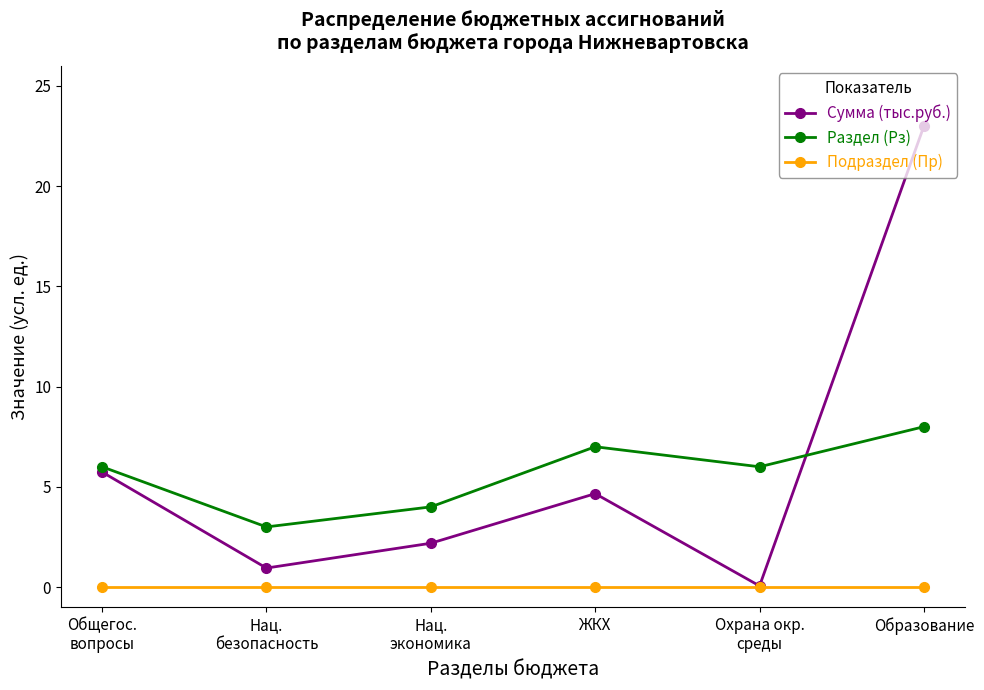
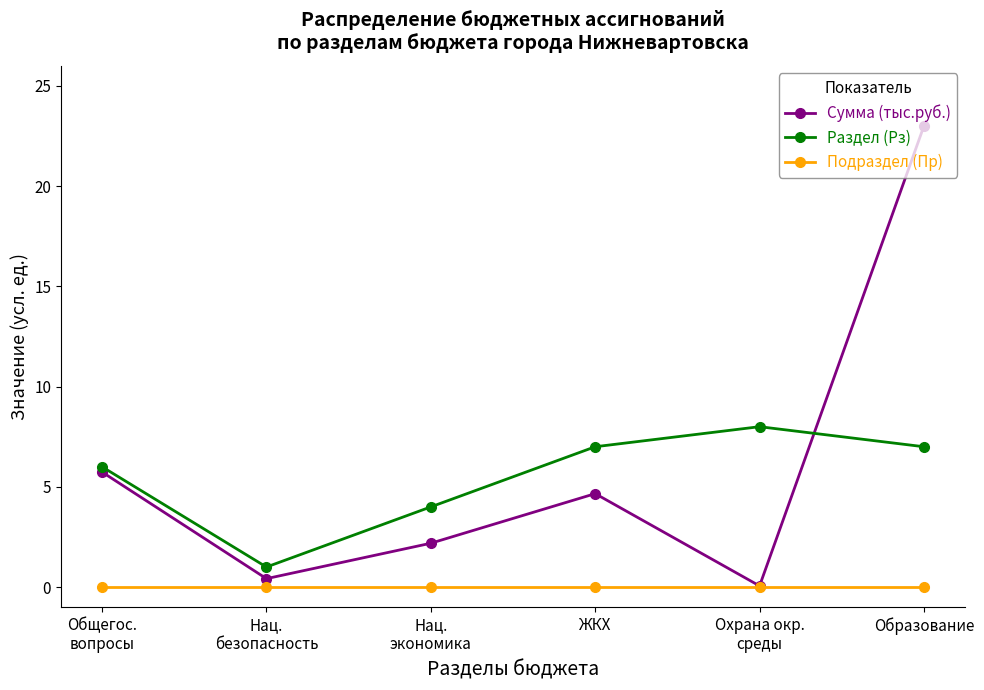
Сумма (тыс.руб.), Нац. безопасность: 0.9 -> 0.4
Раздел (Рз), Нац. безопасность: 3 -> 1
Раздел (Рз), Охрана окр. среды: 6 -> 8
Раздел (Рз), Образование: 8 -> 7
